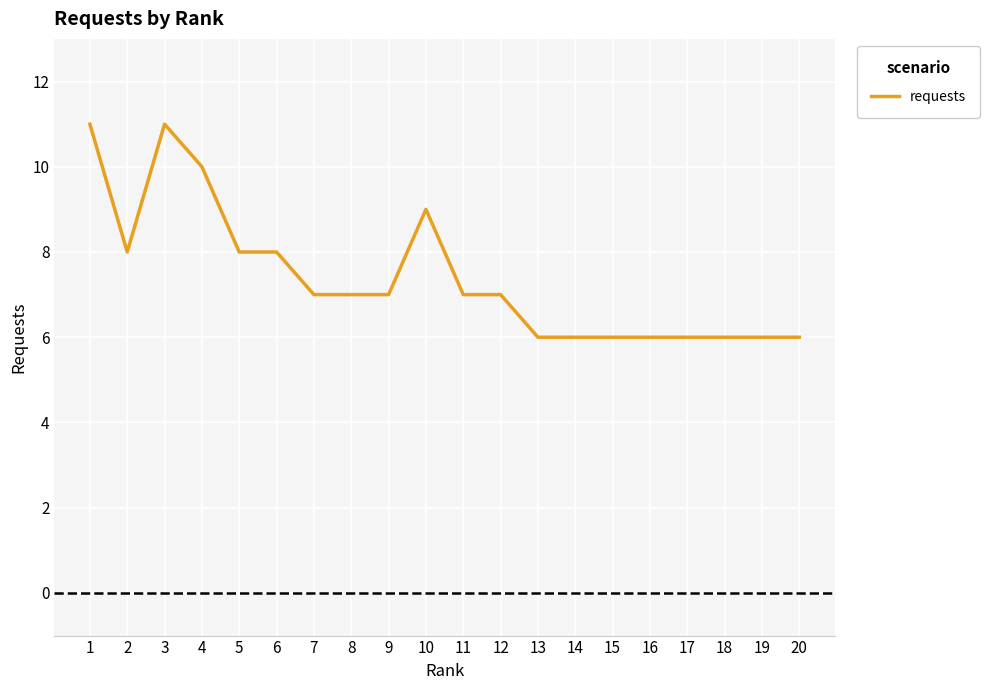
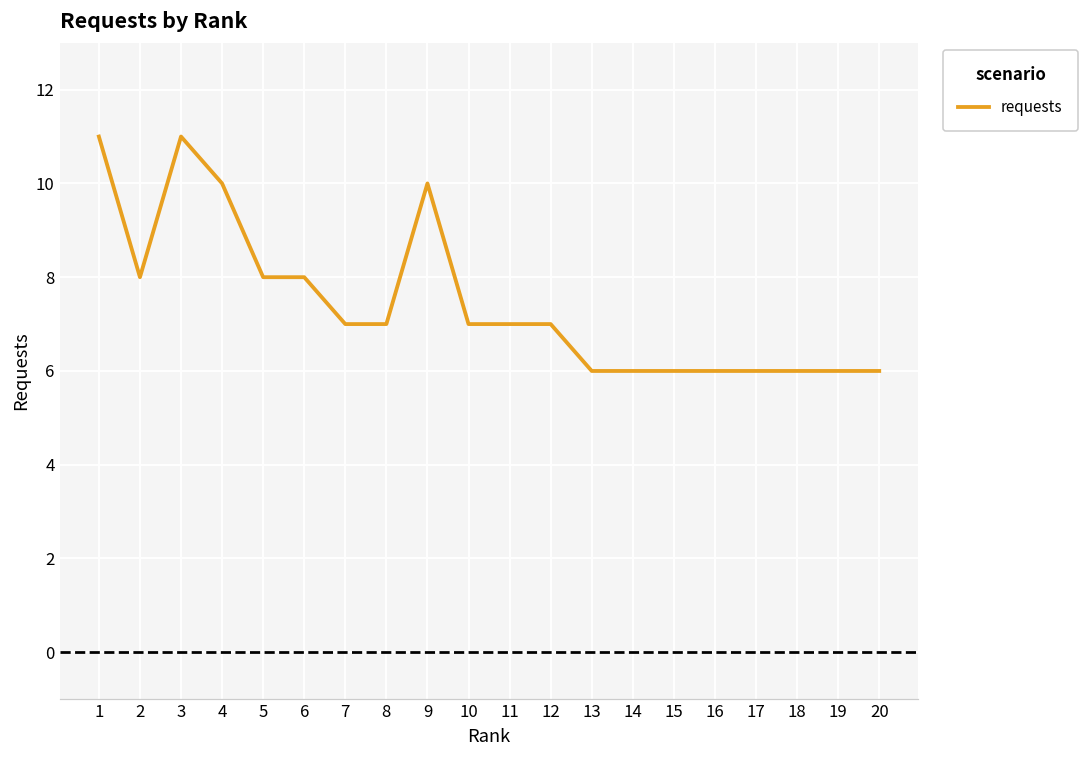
9: 7 -> 10
10: 9 -> 7
